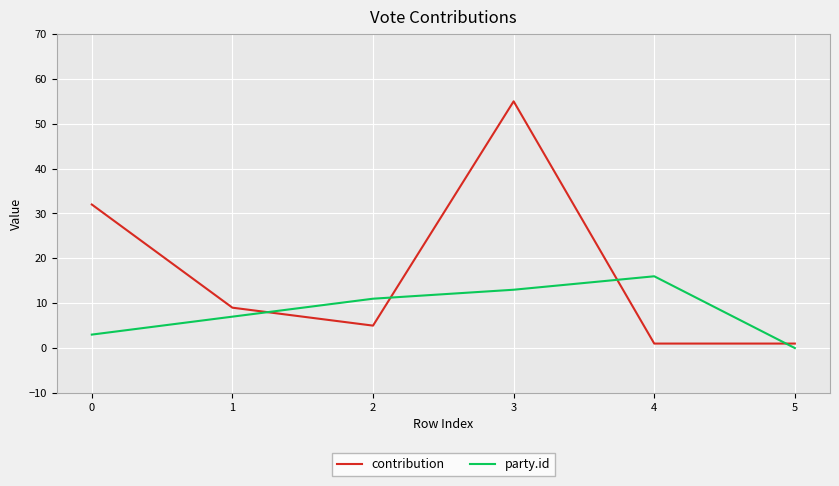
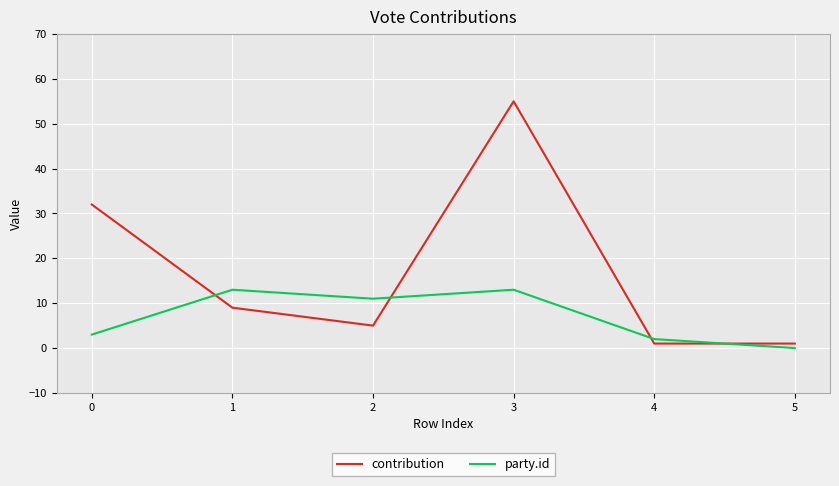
party.id, 1: 7 -> 13
party.id, 4: 16 -> 2
